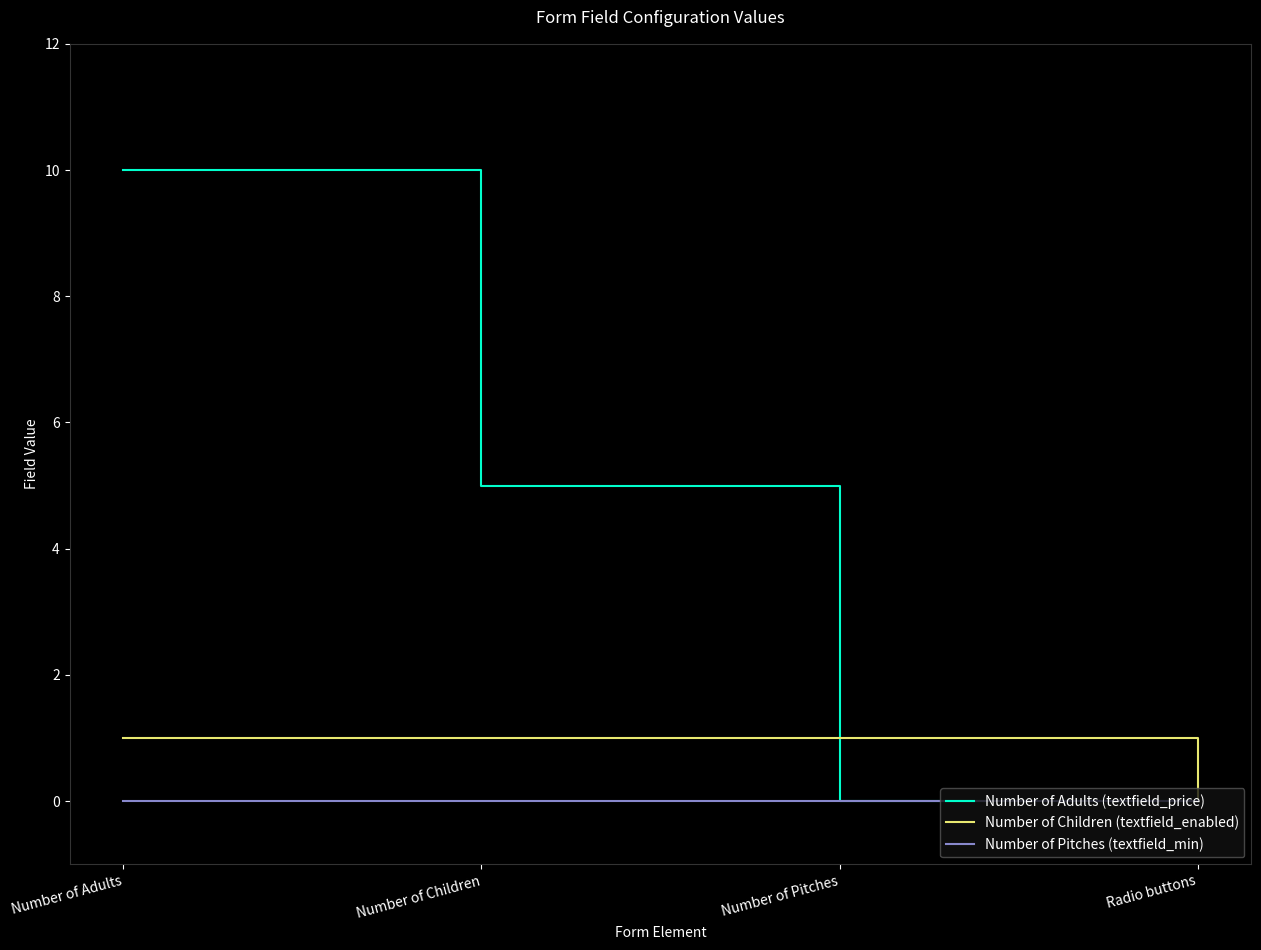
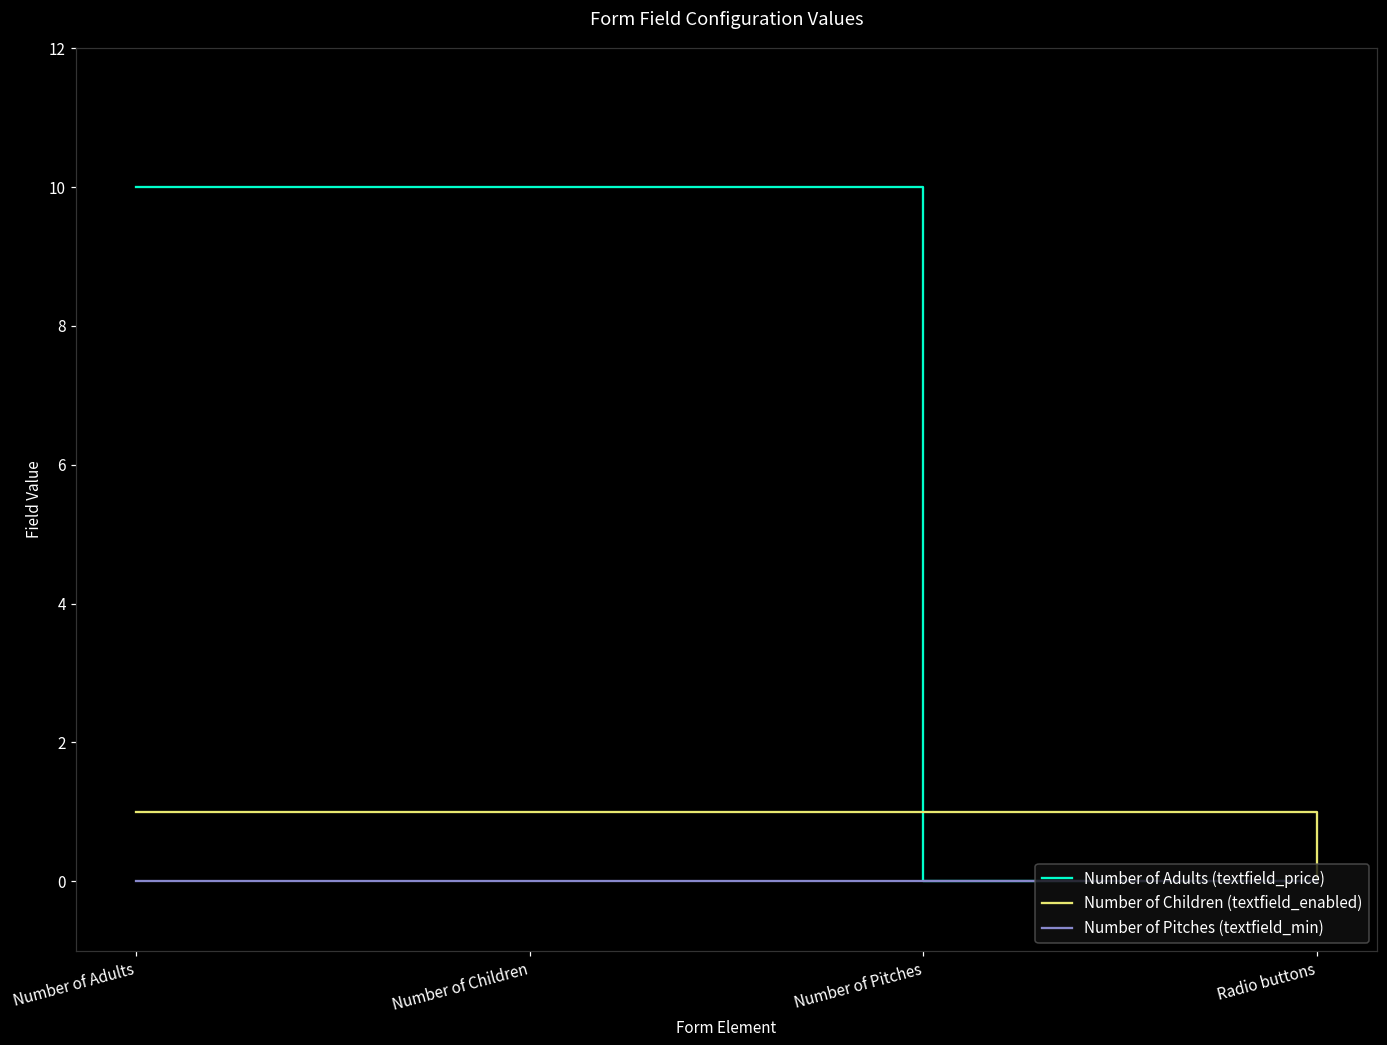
Number of Adults (textfield_price), Number of Children: 5 -> 10
